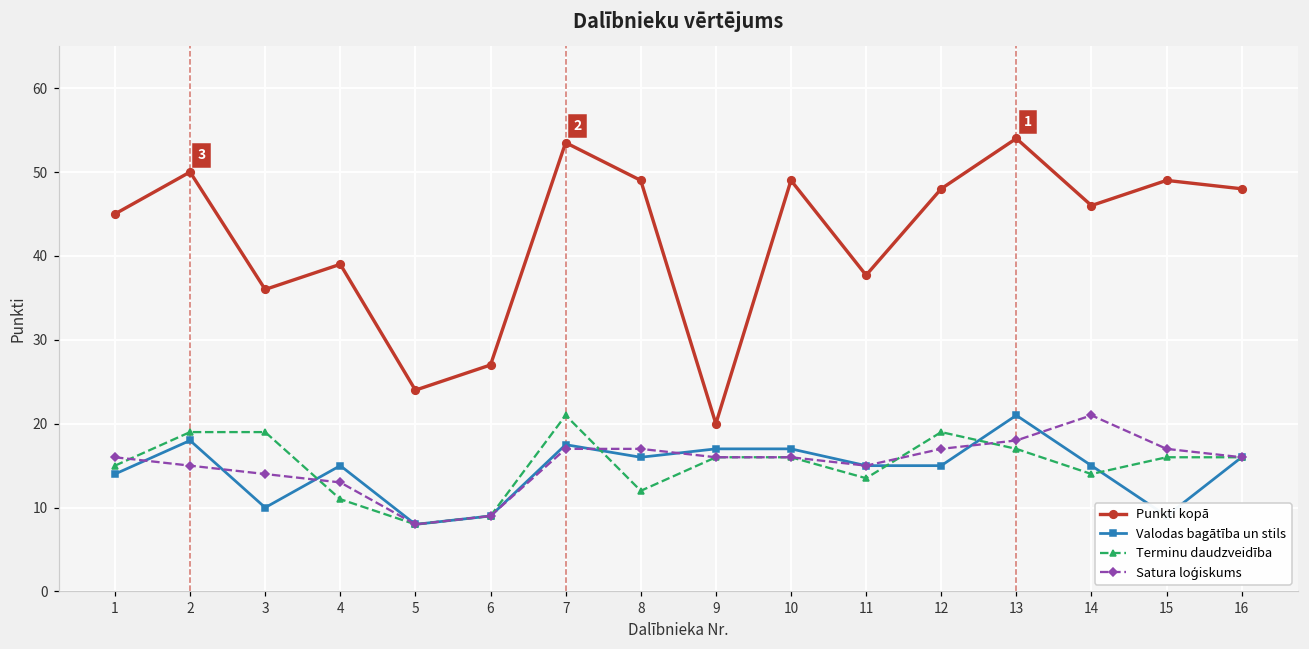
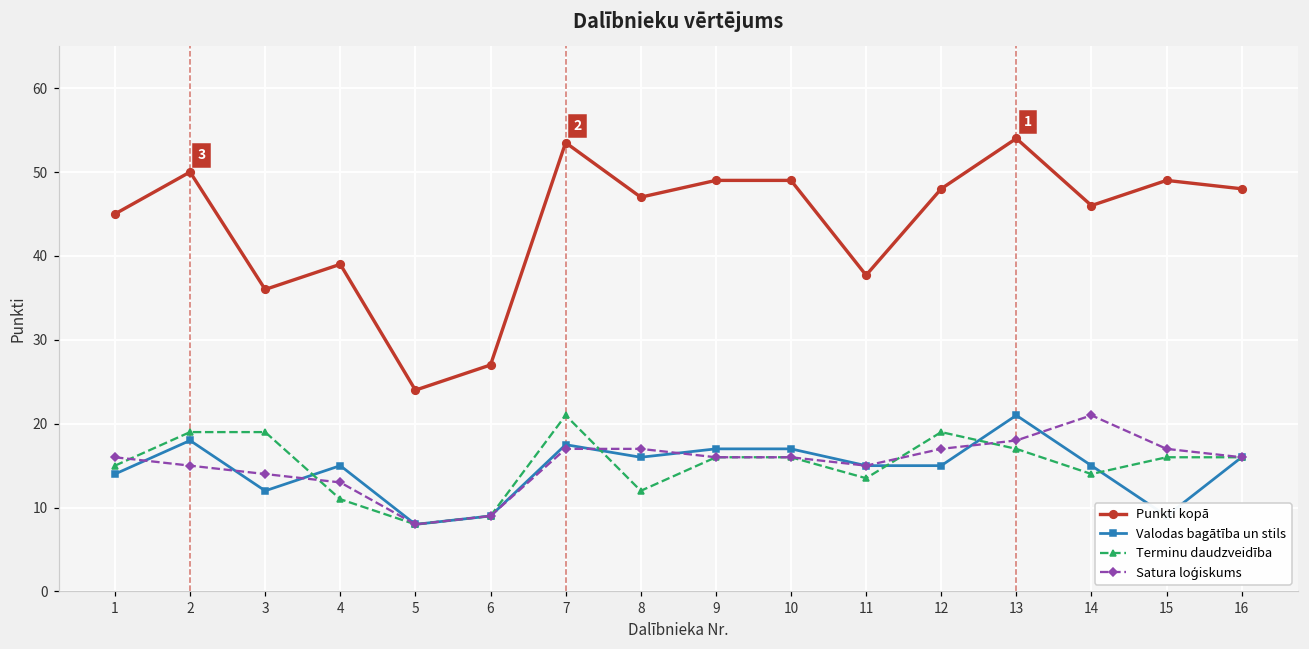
Valodas bagātība un stils, 3: 10 -> 12
Punkti kopā, 8: 49 -> 47
Punkti kopā, 9: 20 -> 49
